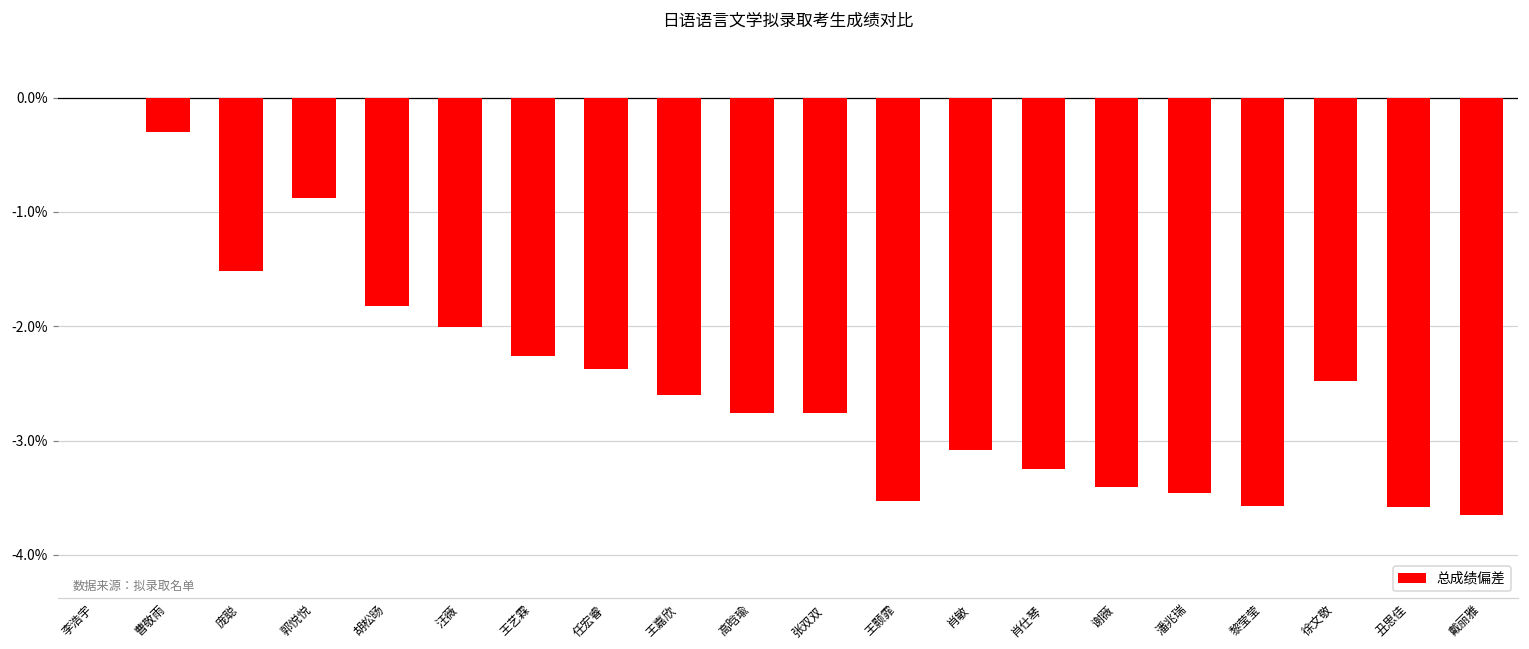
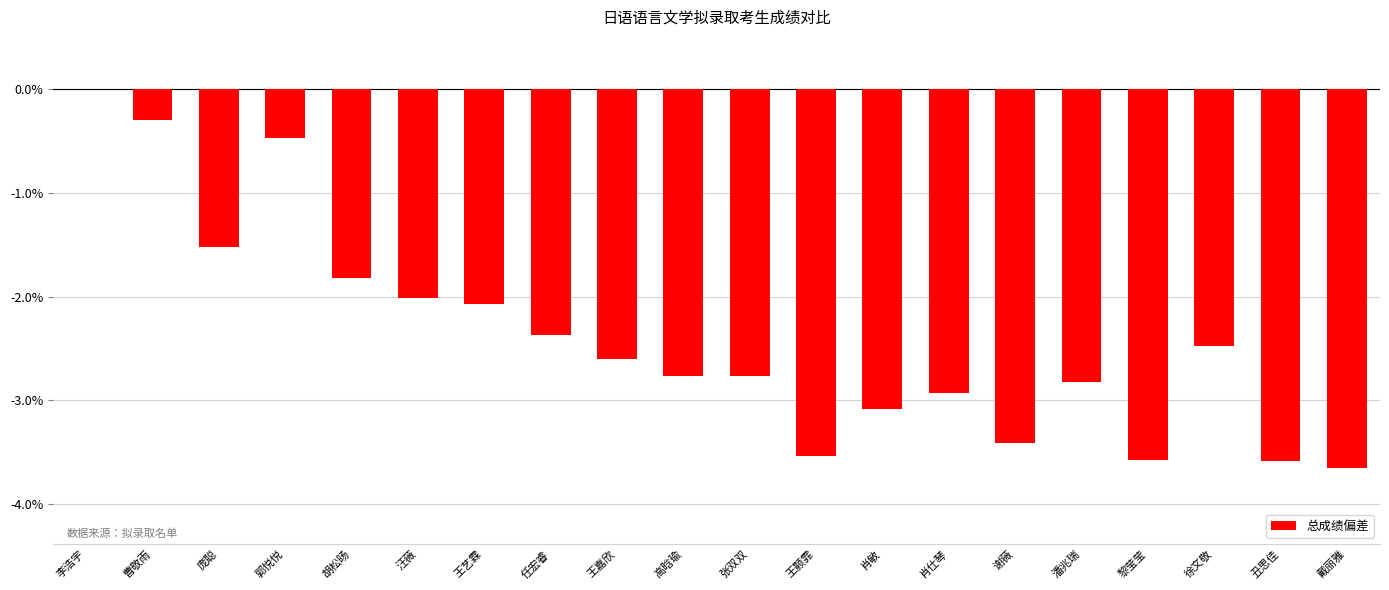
郭悦悦: -0.88% -> -0.47%
王艺霖: -2.26% -> -2.07%
肖仕琴: -3.25% -> -2.93%
潘兆瑞: -3.46% -> -2.82%
